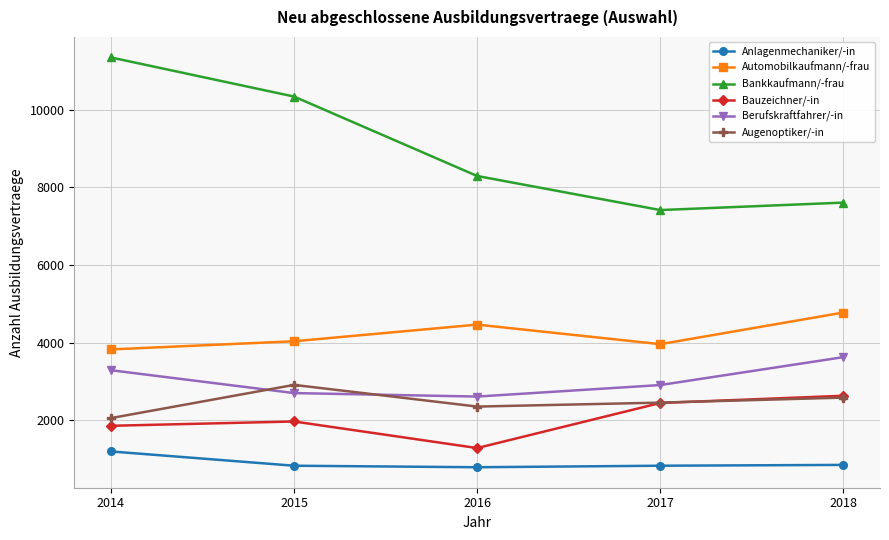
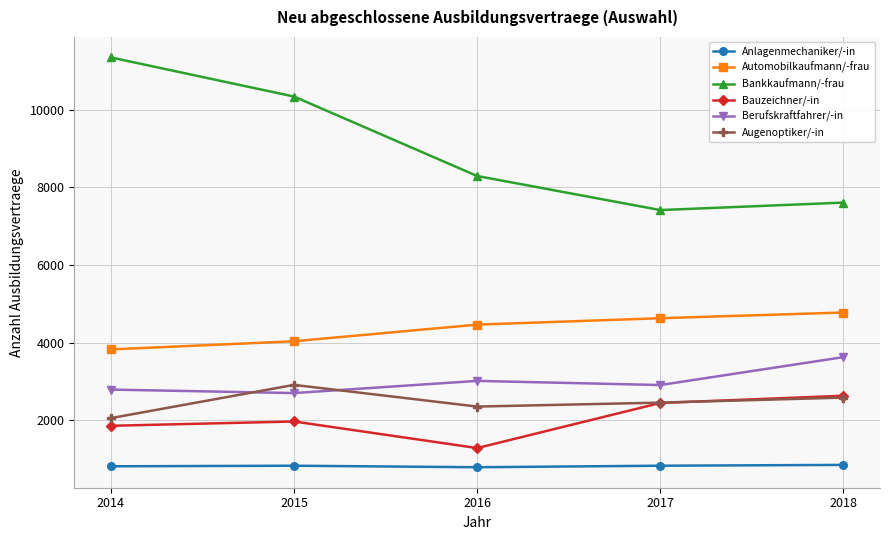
Anlagenmechaniker/-in, 2014: 1200 -> 800
Berufskraftfahrer/-in, 2014: 3300 -> 2800
Berufskraftfahrer/-in, 2016: 2600 -> 3000
Automobilkaufmann/-frau, 2017: 4000 -> 4600
